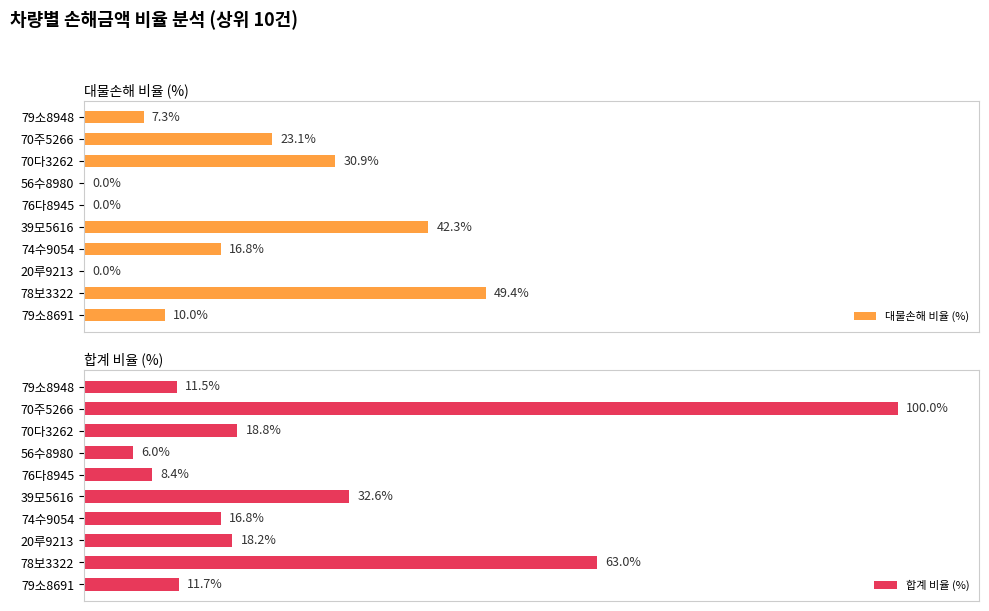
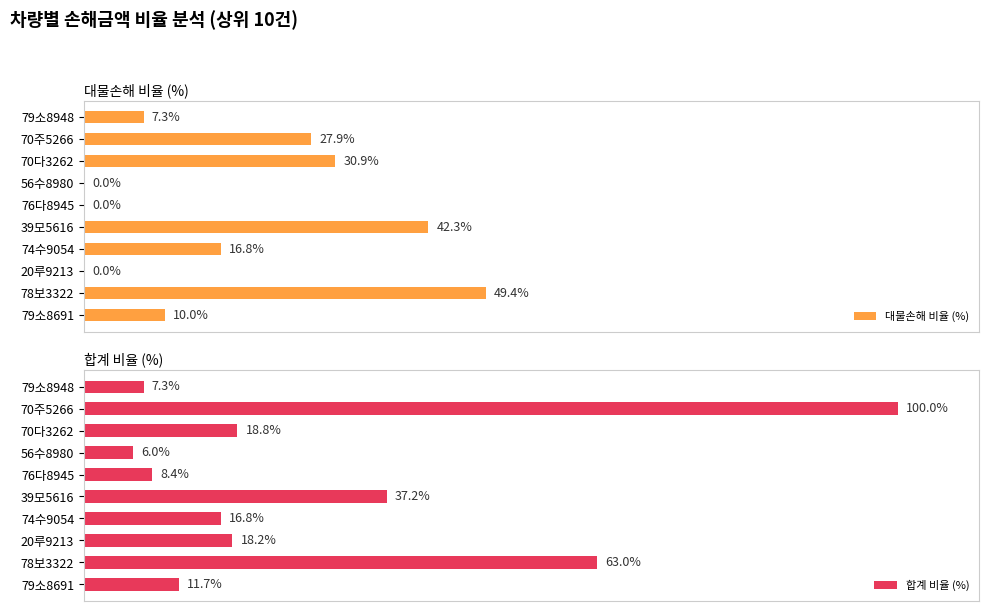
대물손해 비율 (%), 70주5266: 23.1% -> 27.9%
합계 비율 (%), 79소8948: 11.5% -> 7.3%
합계 비율 (%), 39모5616: 32.6% -> 37.2%
